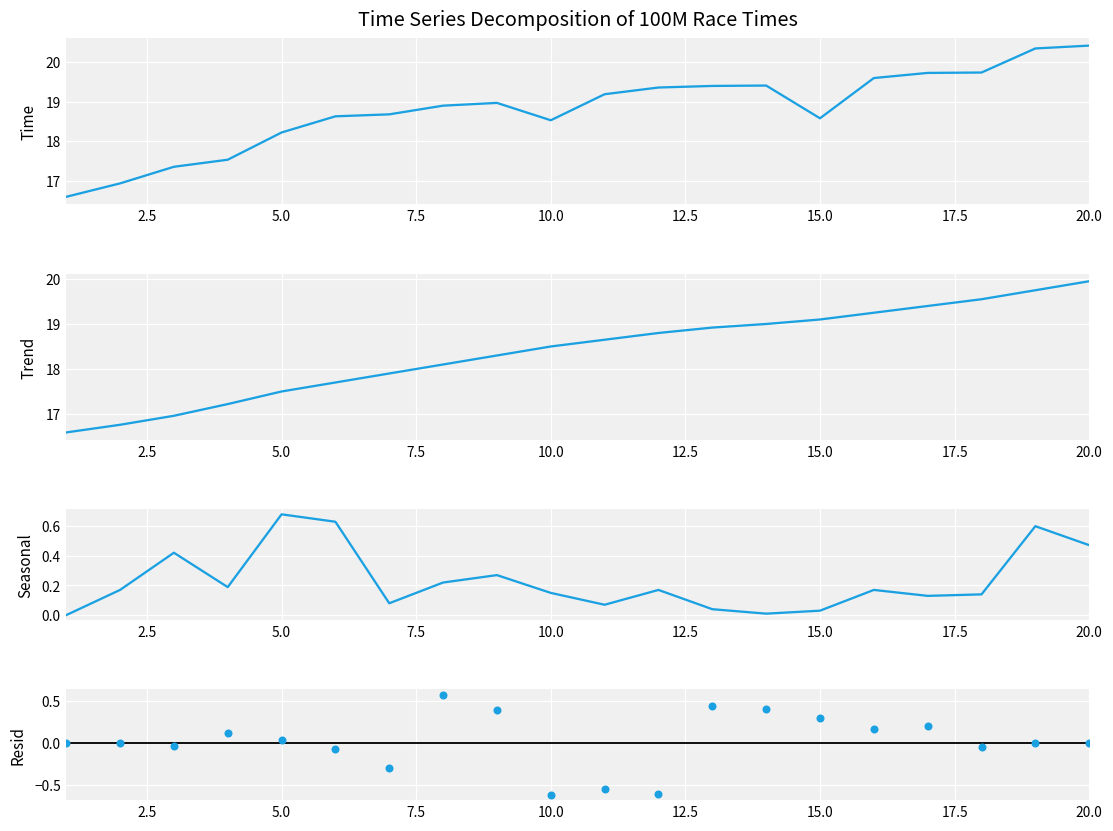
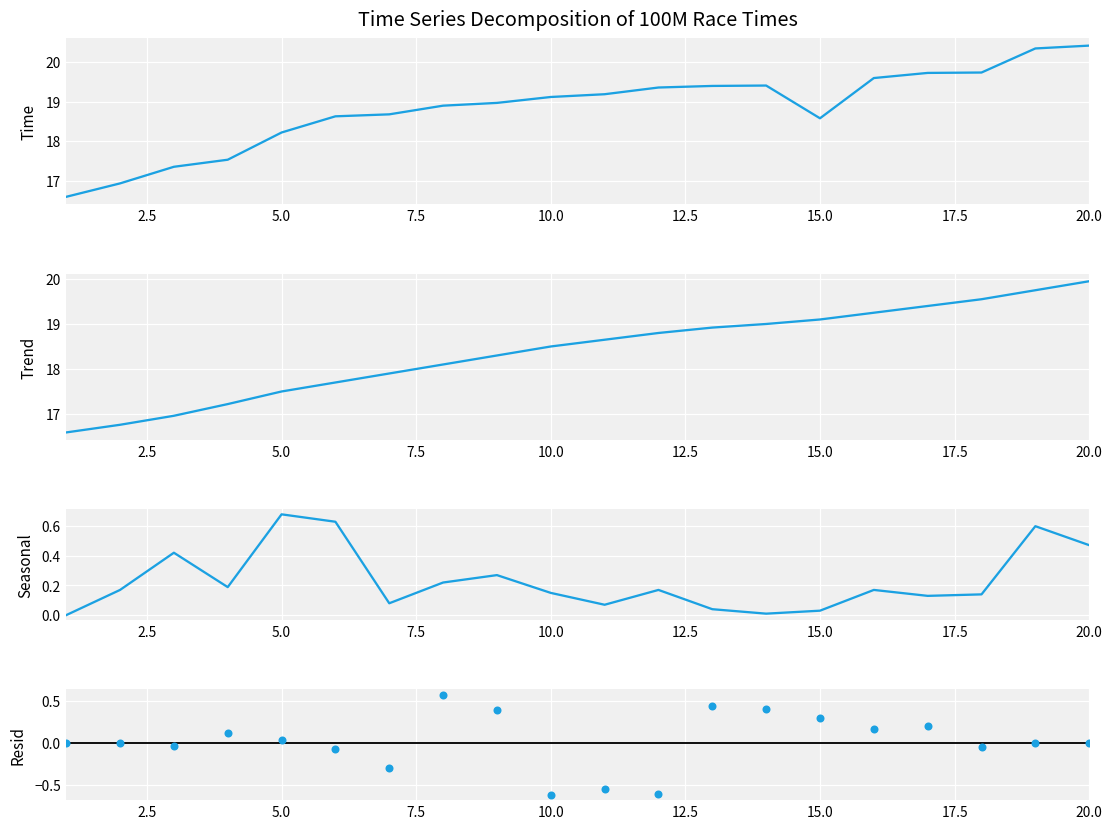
Time Series Decomposition of 100M Race Times, 10.0: 18.5 -> 19.1
